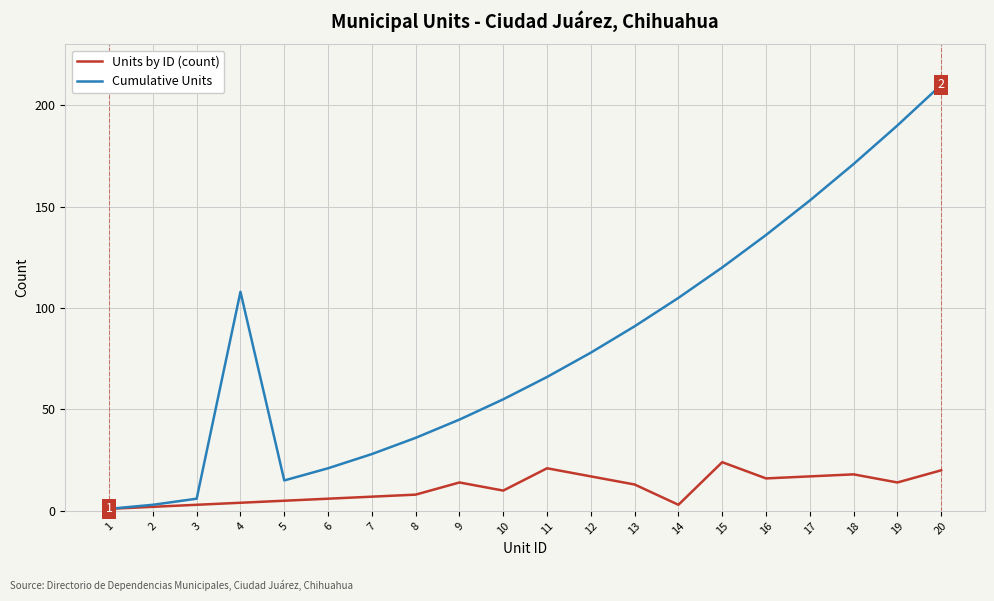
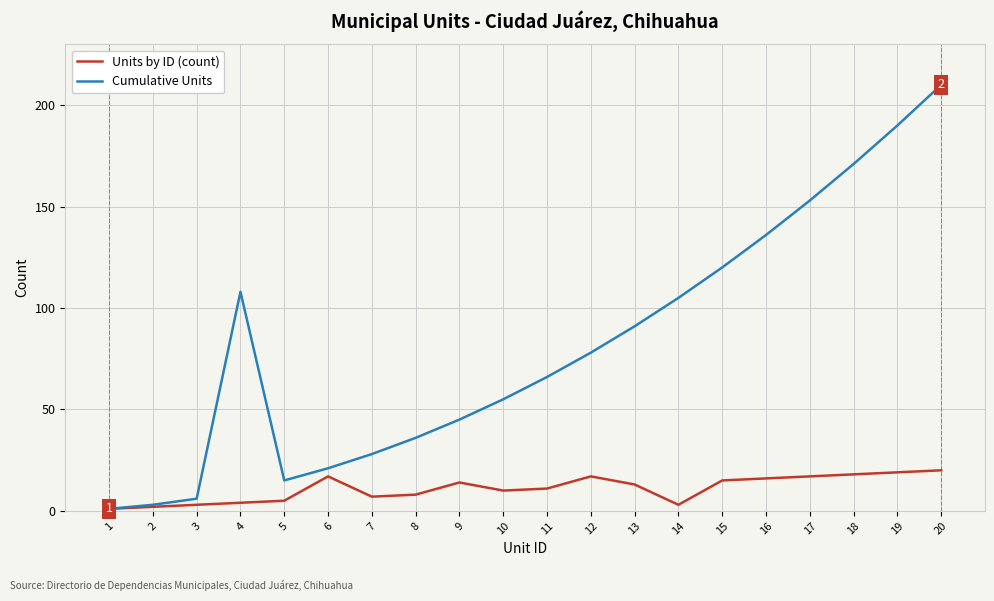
Units by ID (count), 6: 6 -> 17
Units by ID (count), 11: 21 -> 11
Units by ID (count), 15: 24 -> 15
Units by ID (count), 19: 14 -> 19
